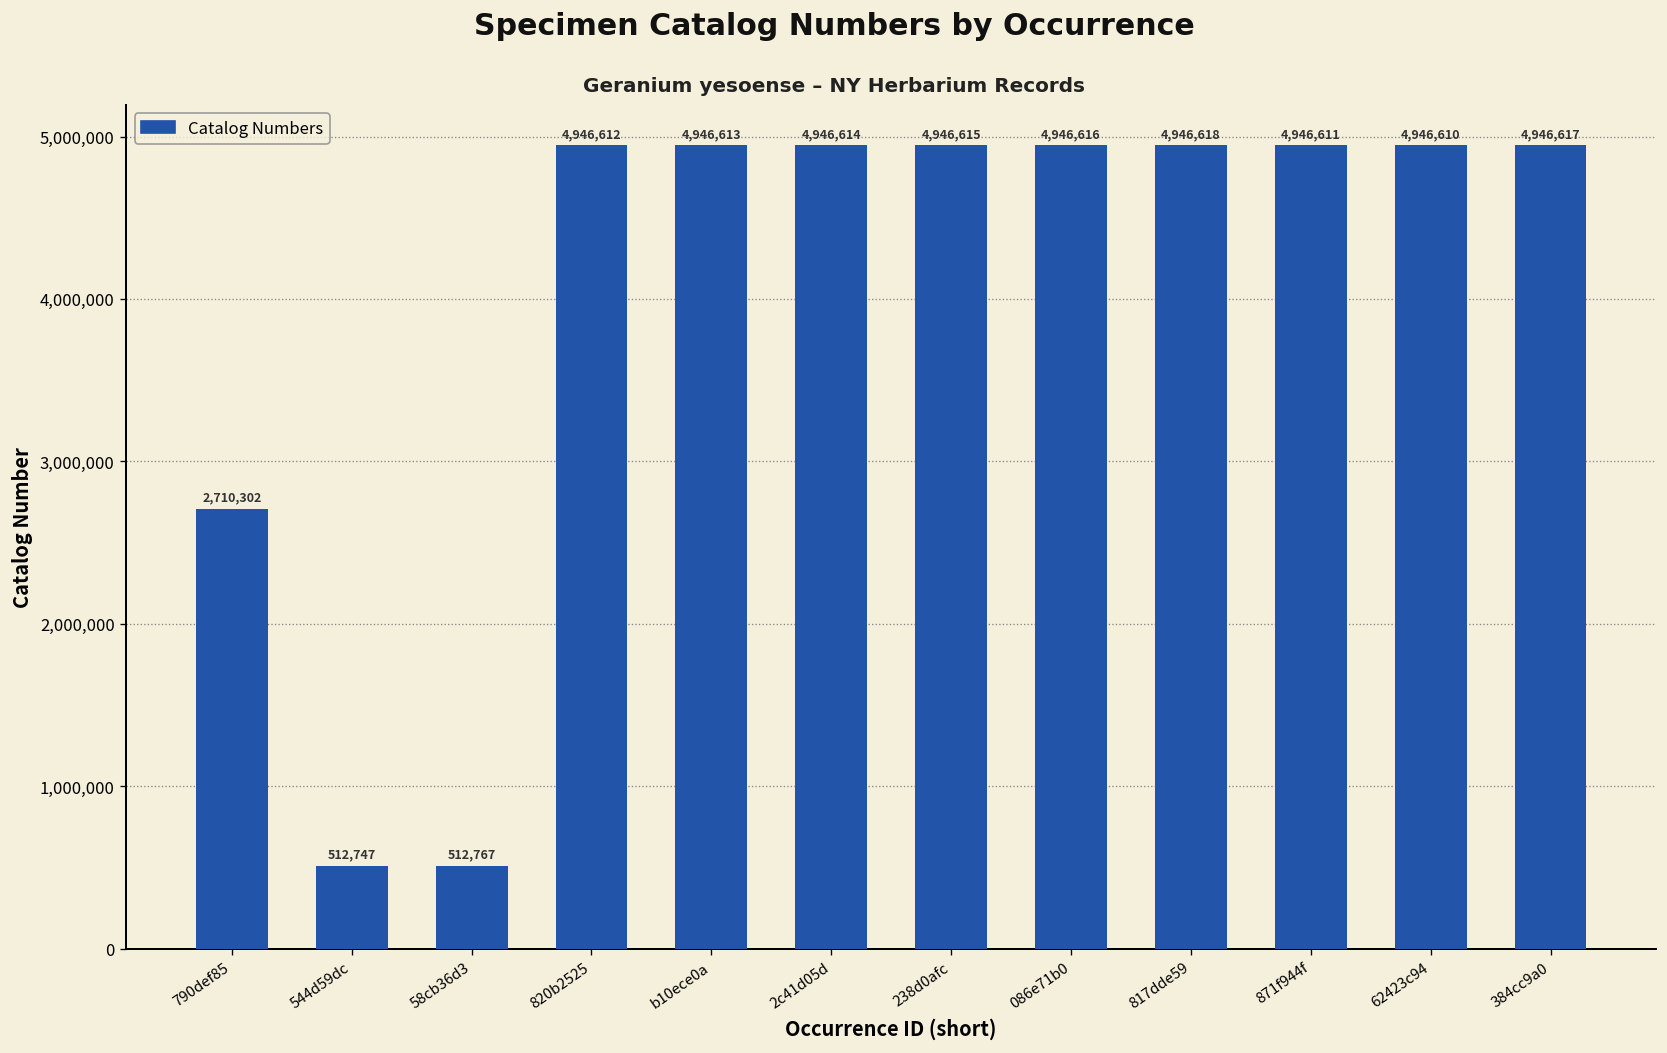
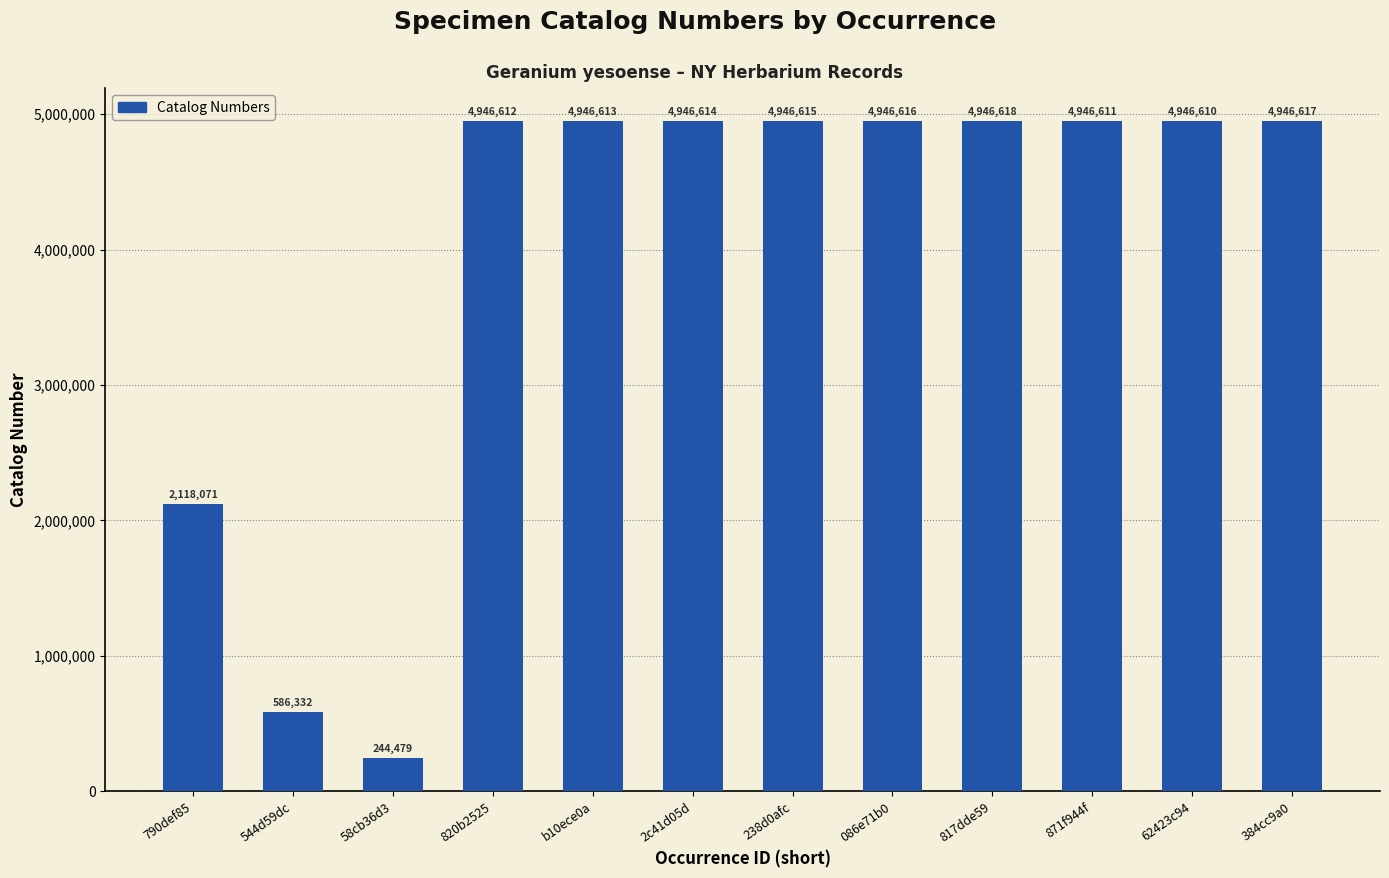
790def85: 2,710,302 -> 2,118,071
544d59dc: 512,747 -> 586,332
58cb36d3: 512,767 -> 244,479
